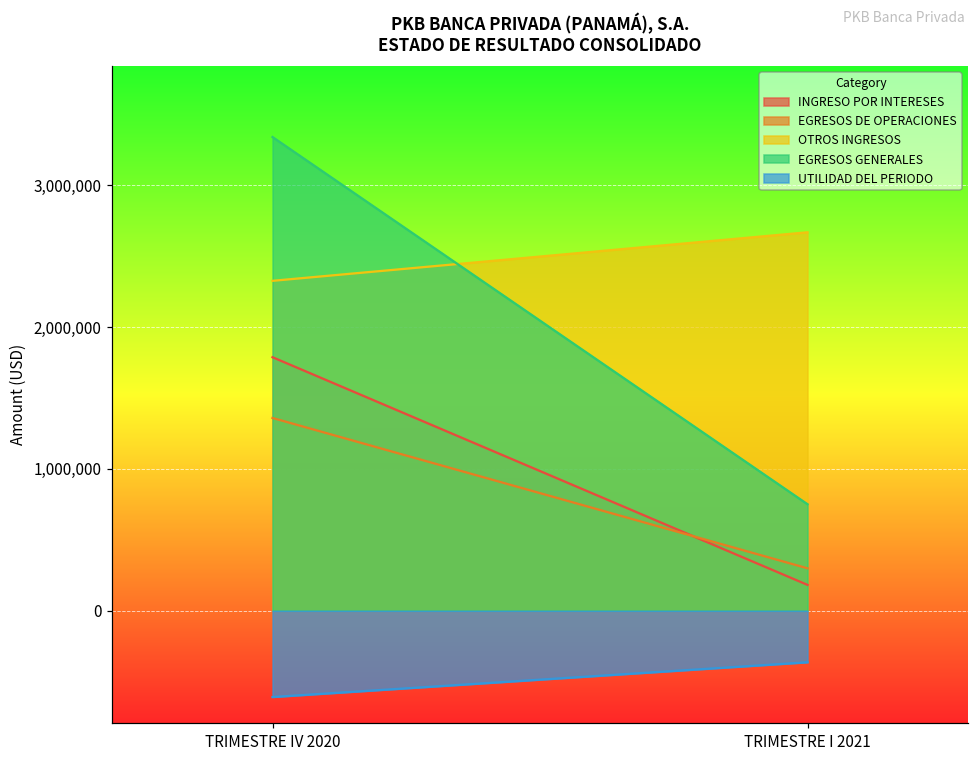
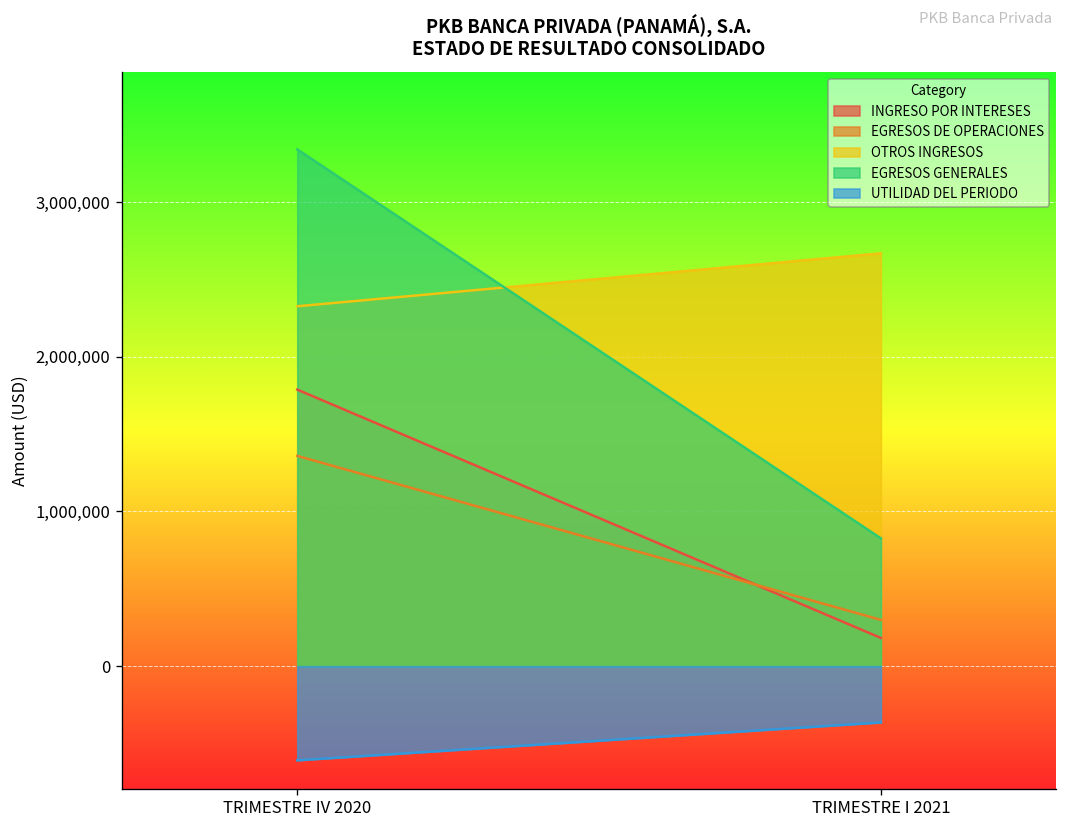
EGRESOS GENERALES, TRIMESTRE I 2021: 750,000 -> 830,000
